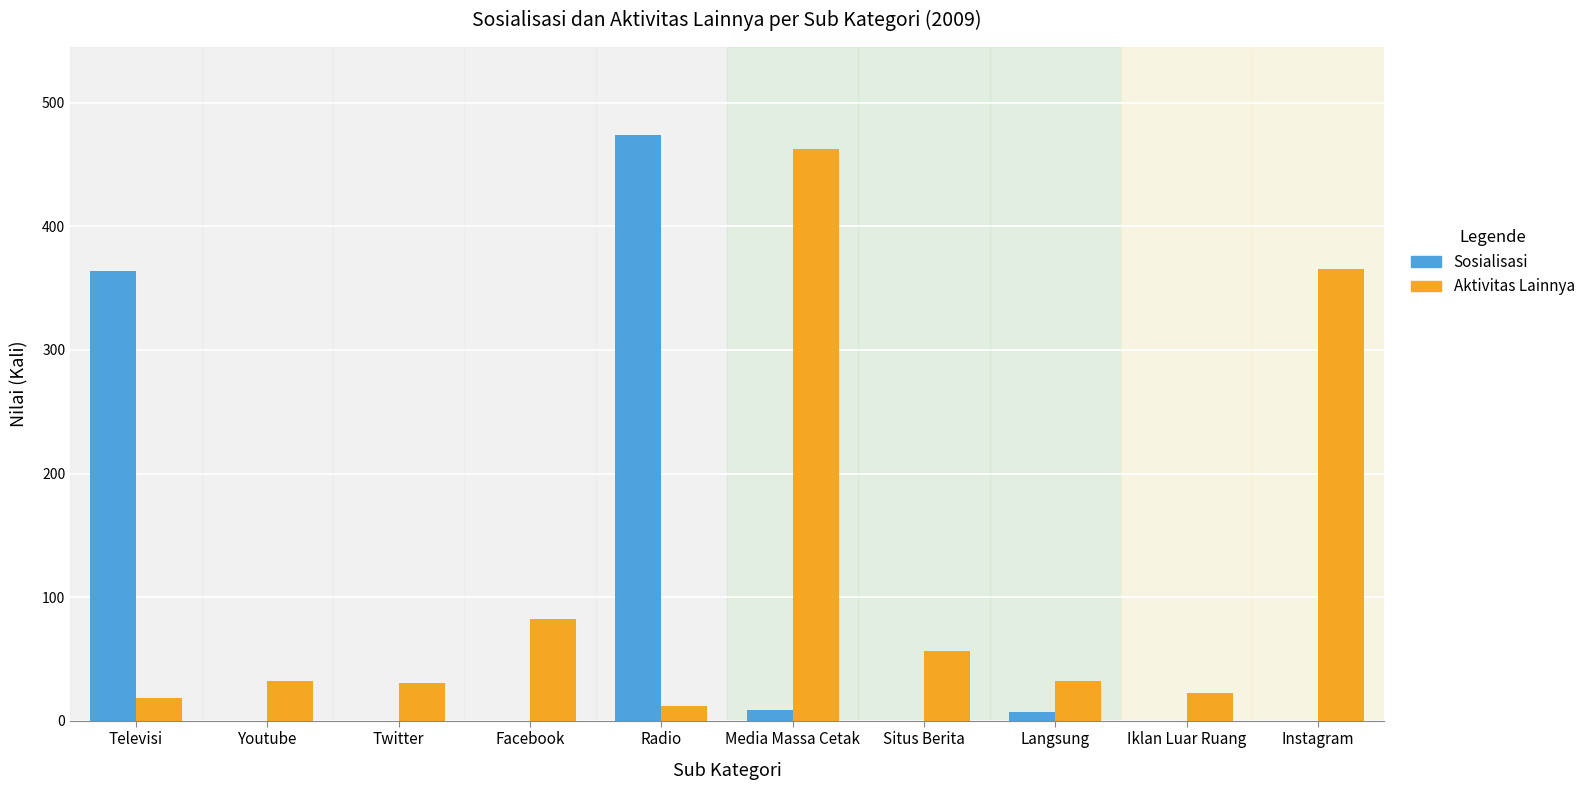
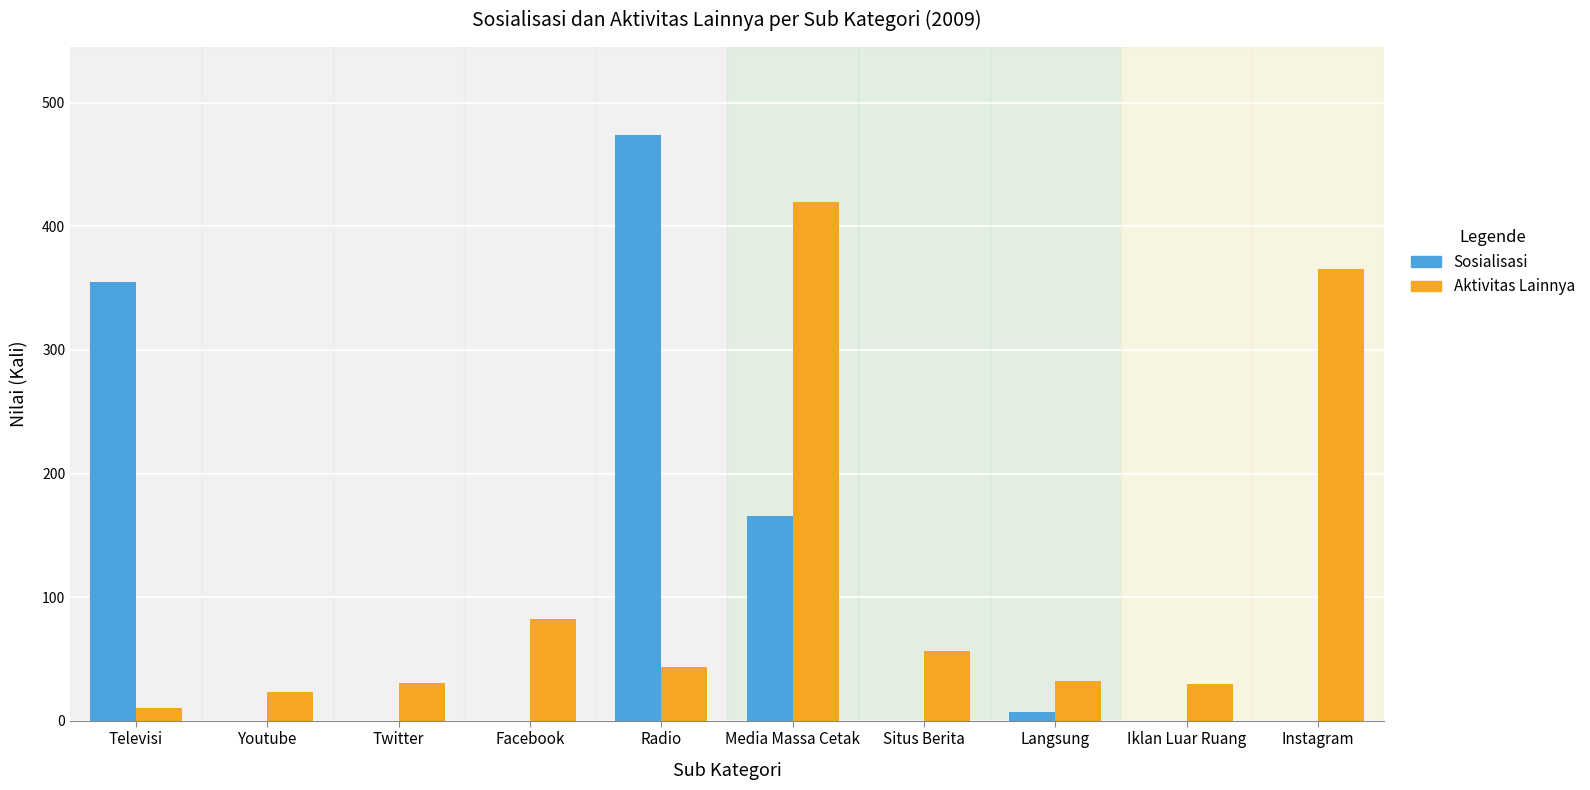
Sosialisasi, Televisi: 364 -> 355
Aktivitas Lainnya, Televisi: 18 -> 10
Aktivitas Lainnya, Youtube: 32 -> 23
Aktivitas Lainnya, Radio: 12 -> 43
Sosialisasi, Media Massa Cetak: 9 -> 166
Aktivitas Lainnya, Media Massa Cetak: 463 -> 420
Aktivitas Lainnya, Iklan Luar Ruang: 23 -> 30
